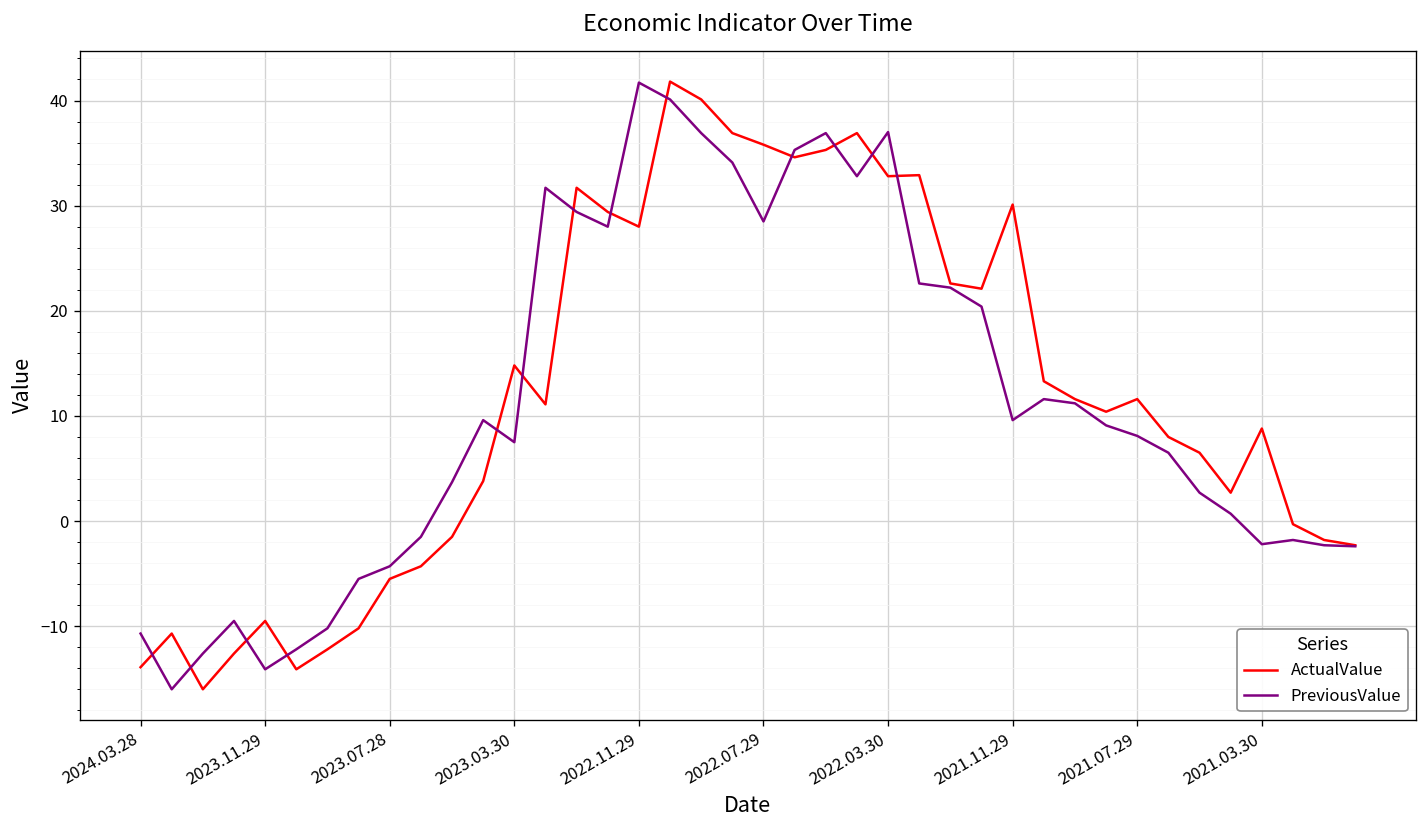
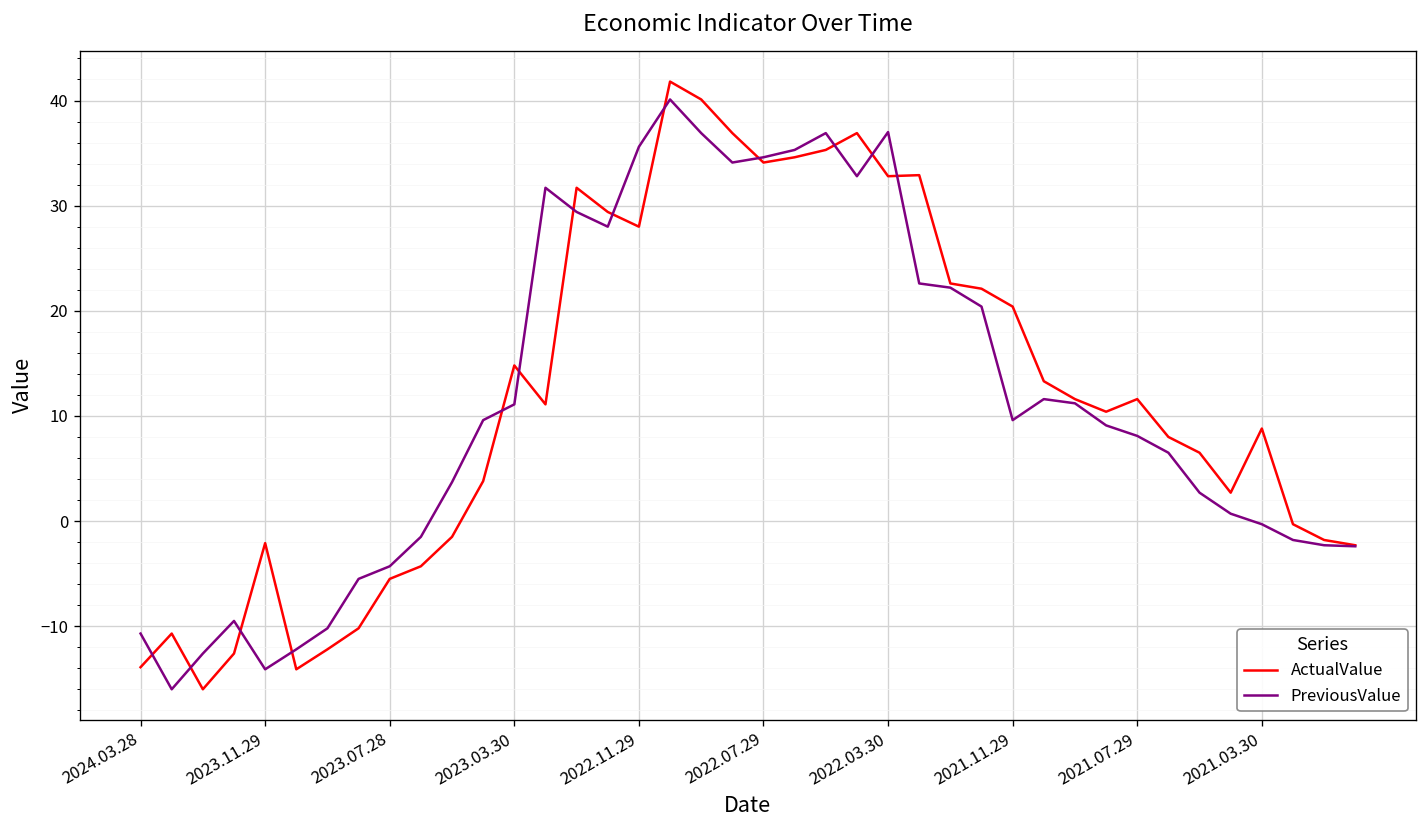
ActualValue, 2023.11.29: -10 -> -2
PreviousValue, 2023.03.30: 8 -> 11
PreviousValue, 2022.11.29: 42 -> 36
ActualValue, 2022.07.29: 36 -> 34
PreviousValue, 2022.07.29: 29 -> 35
ActualValue, 2021.11.29: 30 -> 20
PreviousValue, 2021.03.30: -2 -> 0
